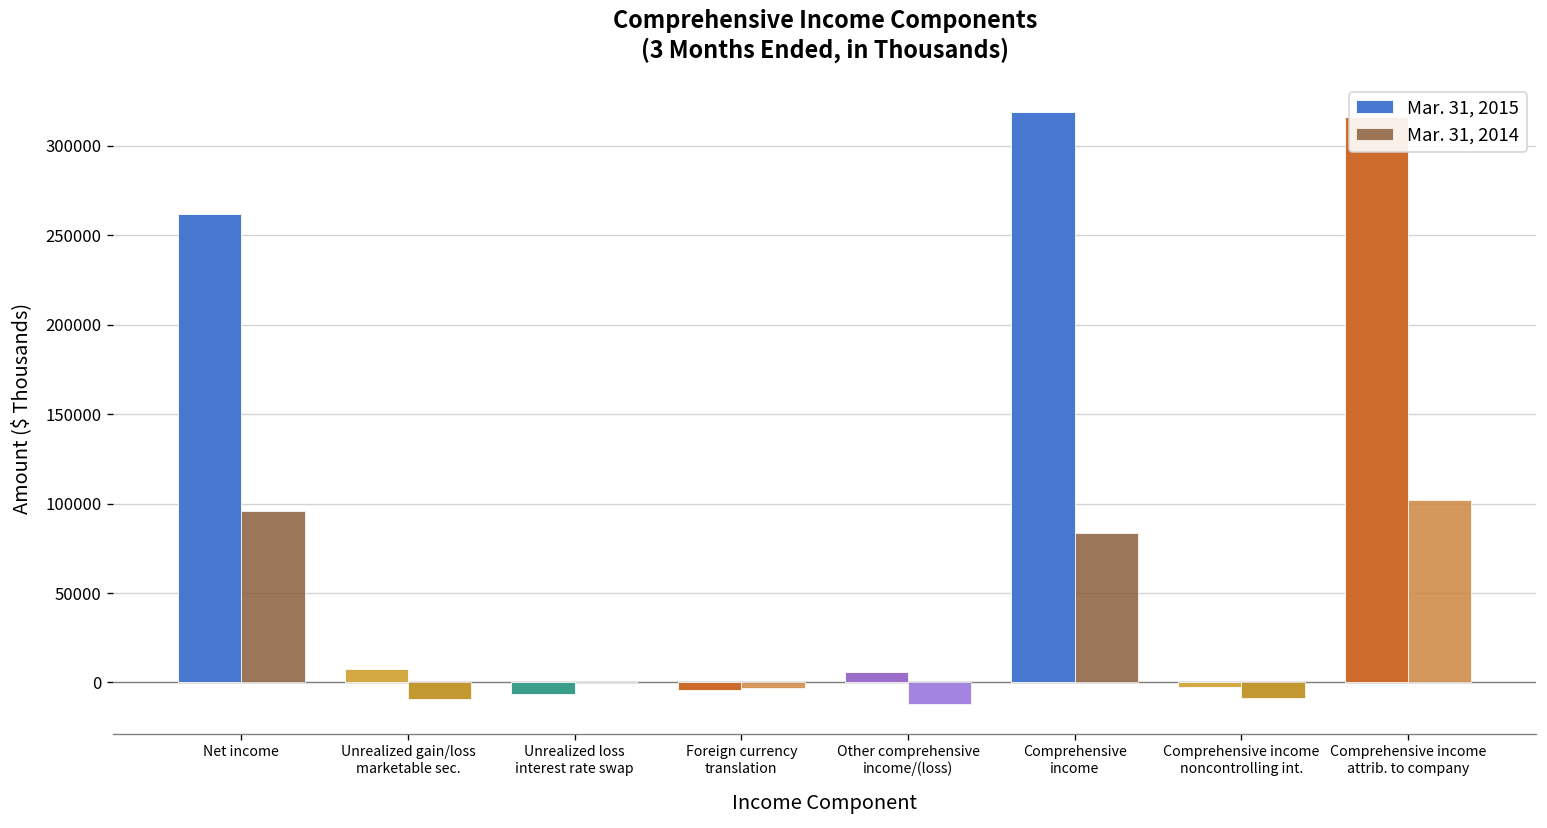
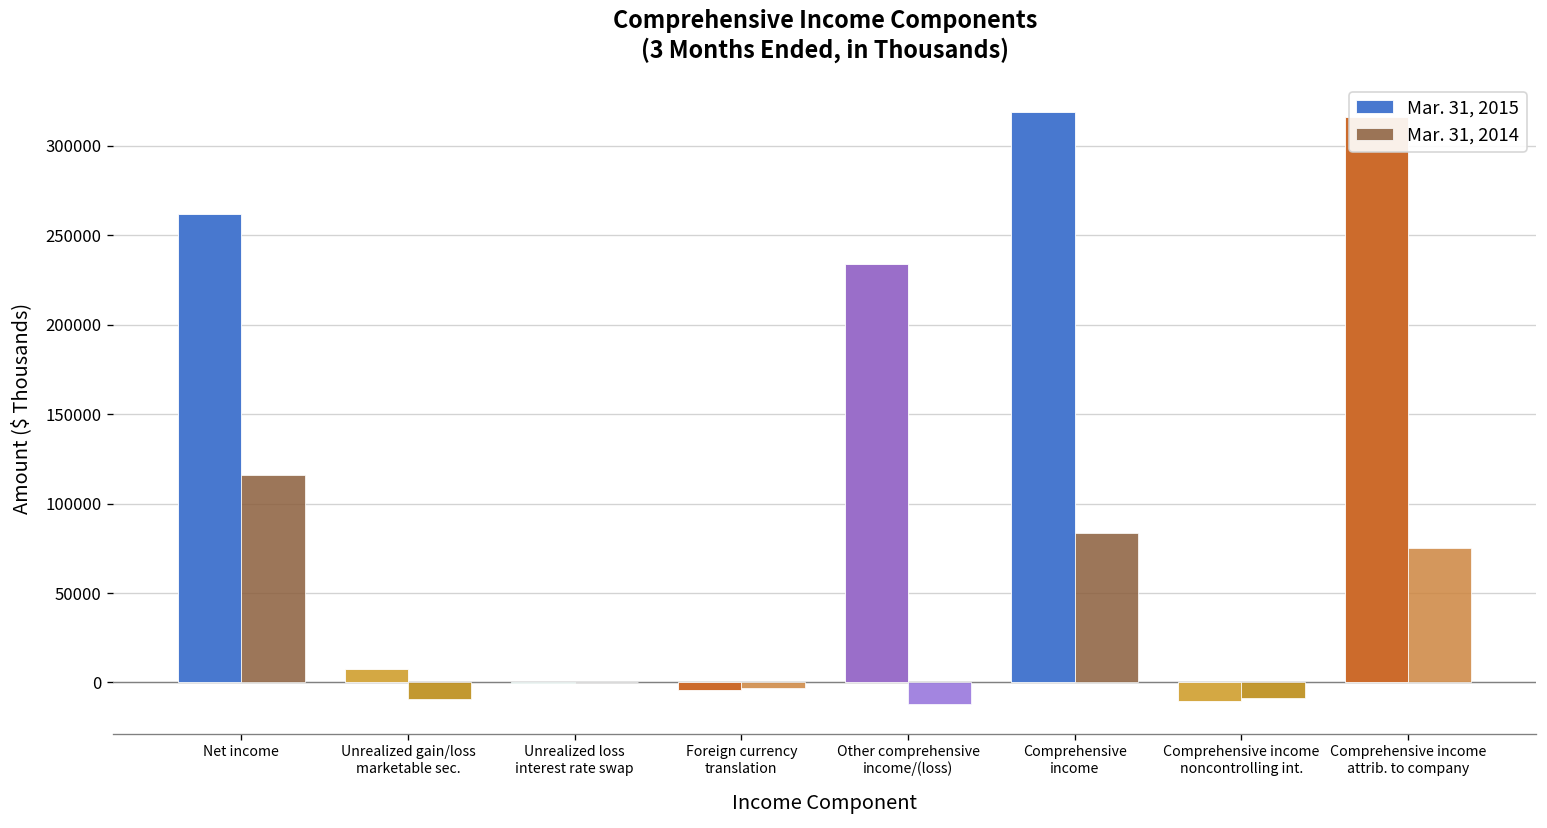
Mar. 31, 2014, Net income: 96000 -> 116000
Mar. 31, 2015, Unrealized loss interest rate swap: -7000 -> 0
Mar. 31, 2015, Other comprehensive income/(loss): 6000 -> 234000
Mar. 31, 2015, Comprehensive income noncontrolling int.: -2000 -> -11000
Mar. 31, 2014, Comprehensive income attrib. to company: 102000 -> 75000
